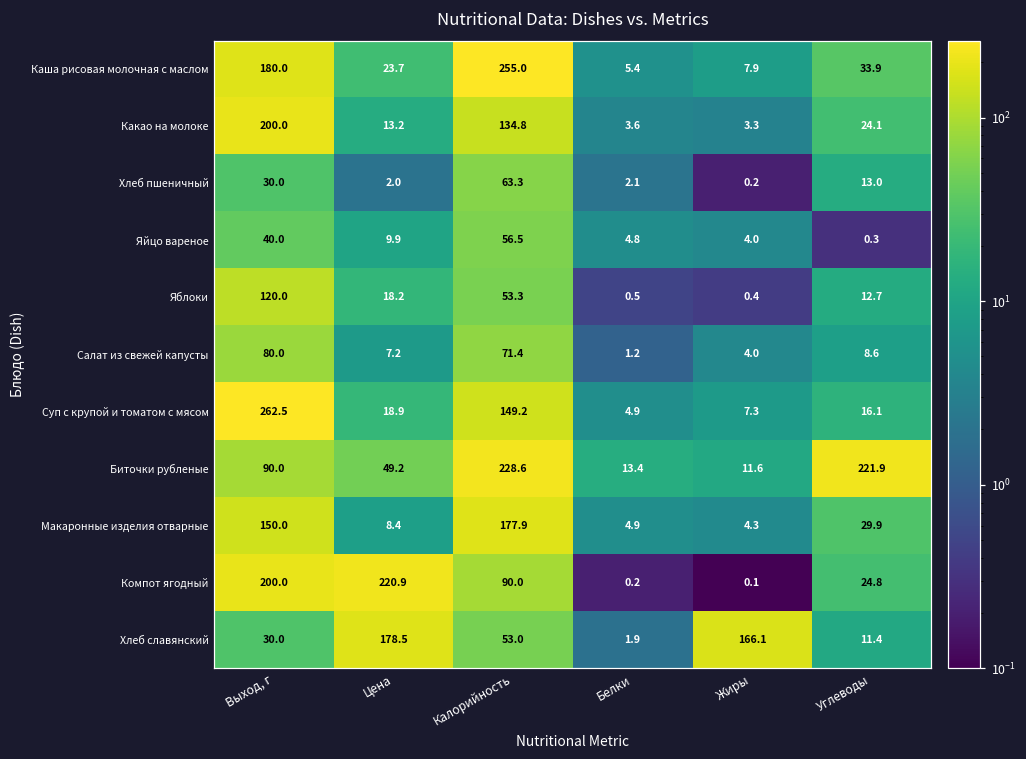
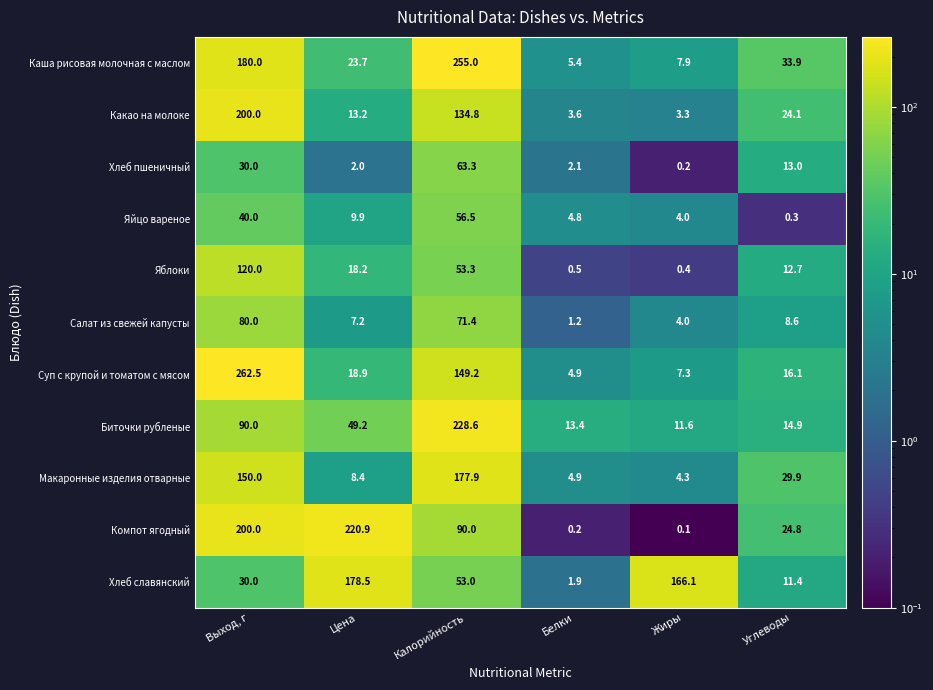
Биточки рубленые, Углеводы: 221.9 -> 14.9
